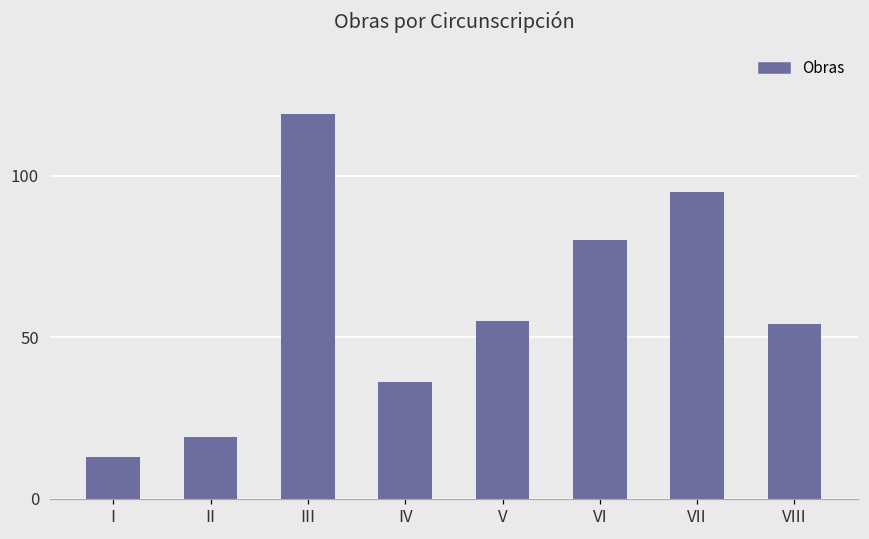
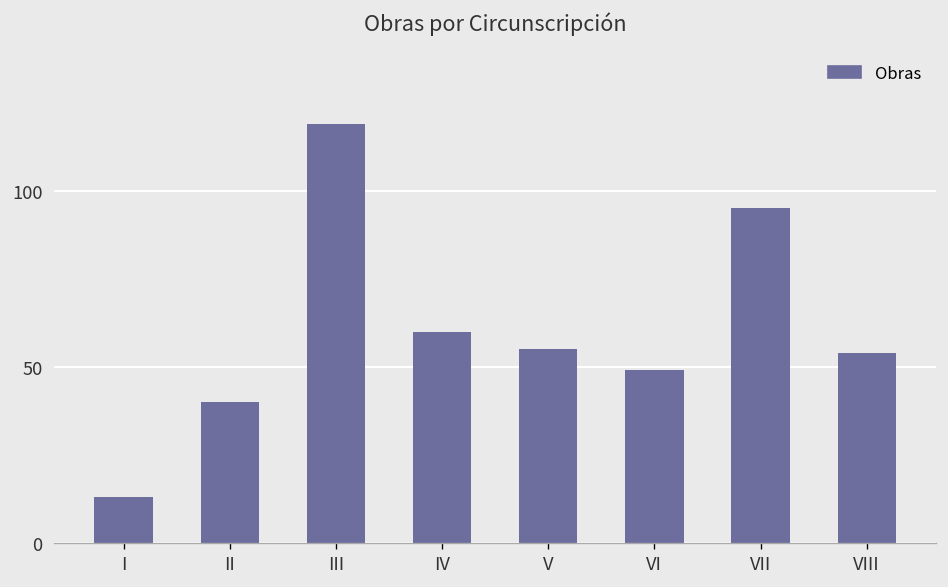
II: 19 -> 40
IV: 36 -> 60
VI: 80 -> 49
